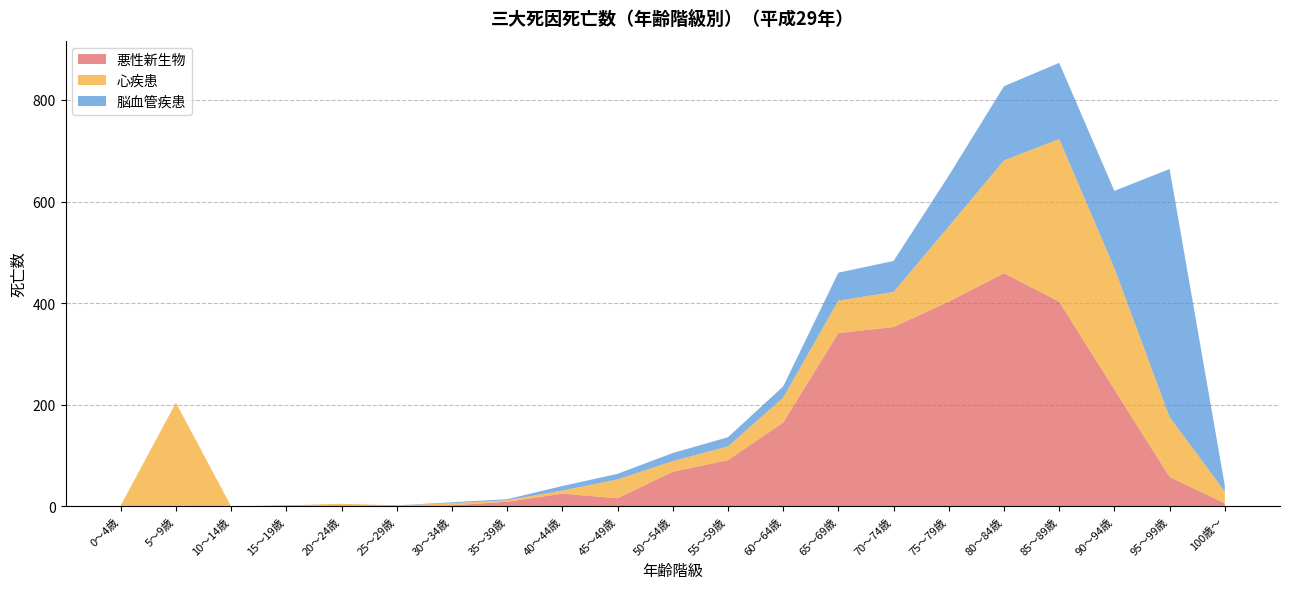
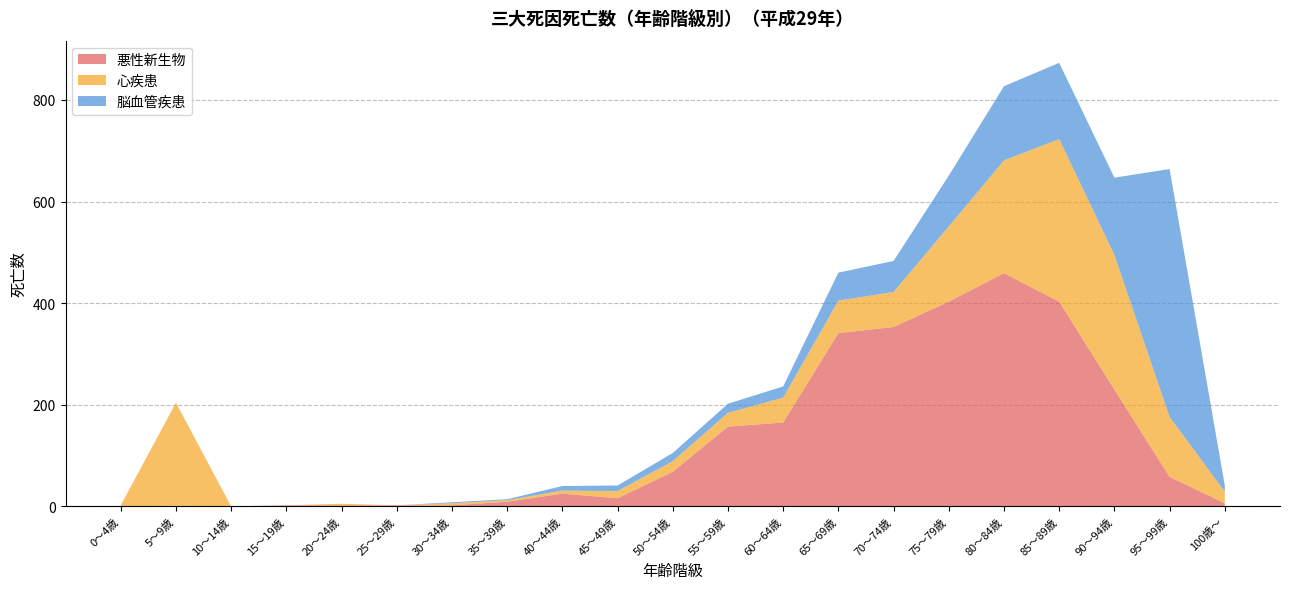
心疾患, 45～49歳: 40 -> 10
悪性新生物, 55～59歳: 90 -> 160
心疾患, 90～94歳: 240 -> 270
